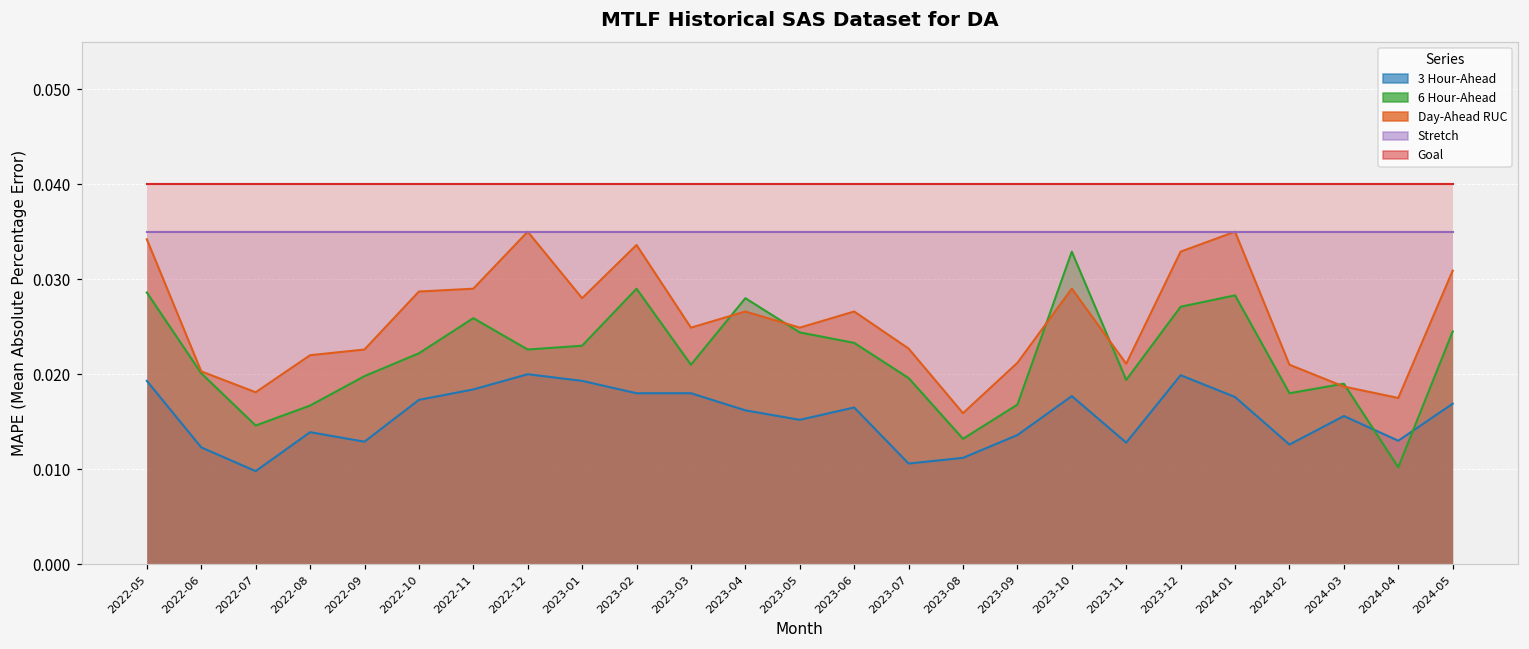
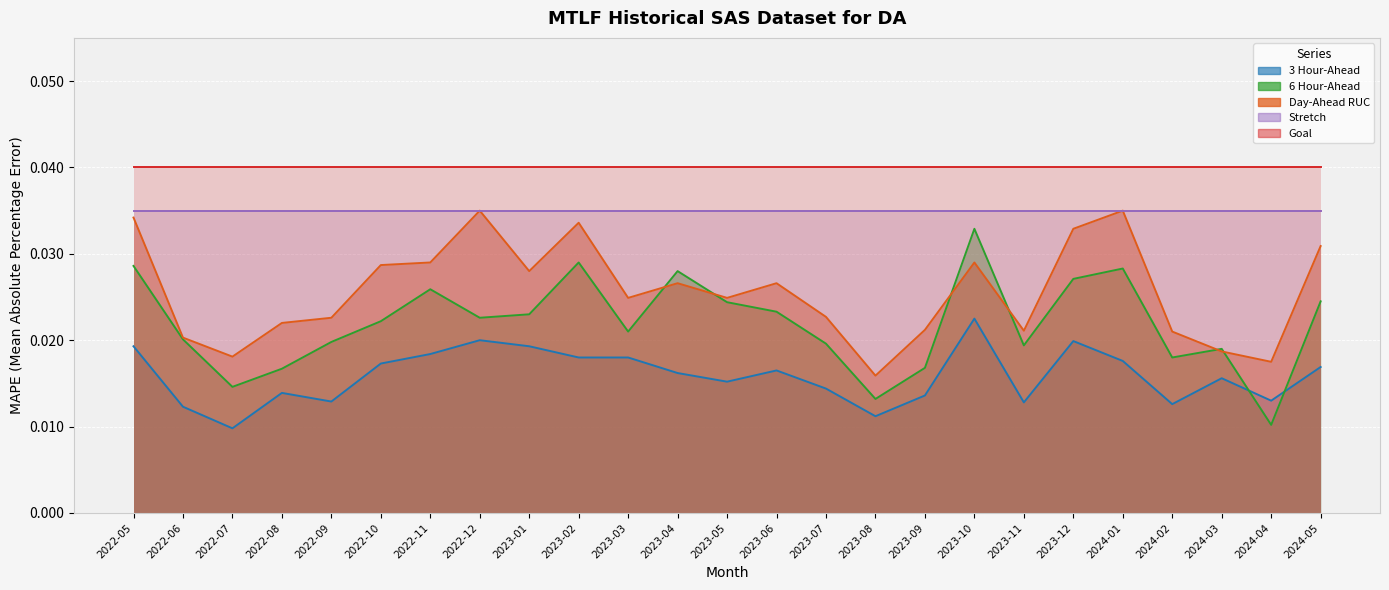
3 Hour-Ahead, 2023-07: 0.011 -> 0.014
3 Hour-Ahead, 2023-10: 0.018 -> 0.023
